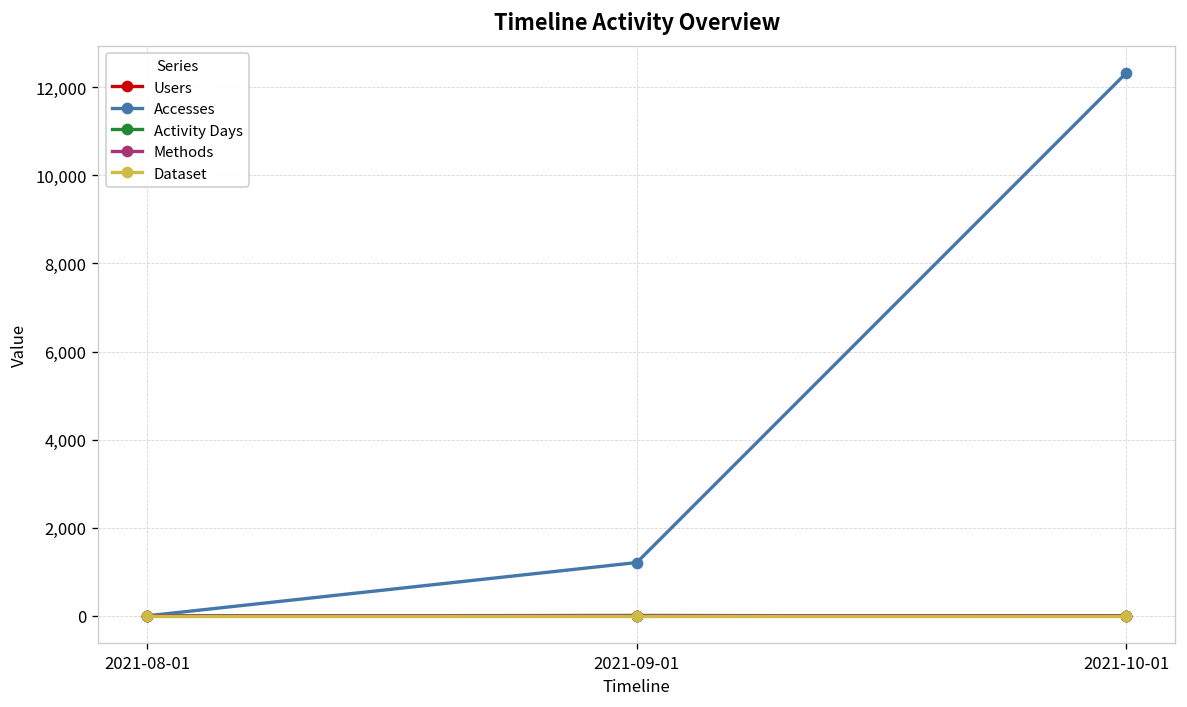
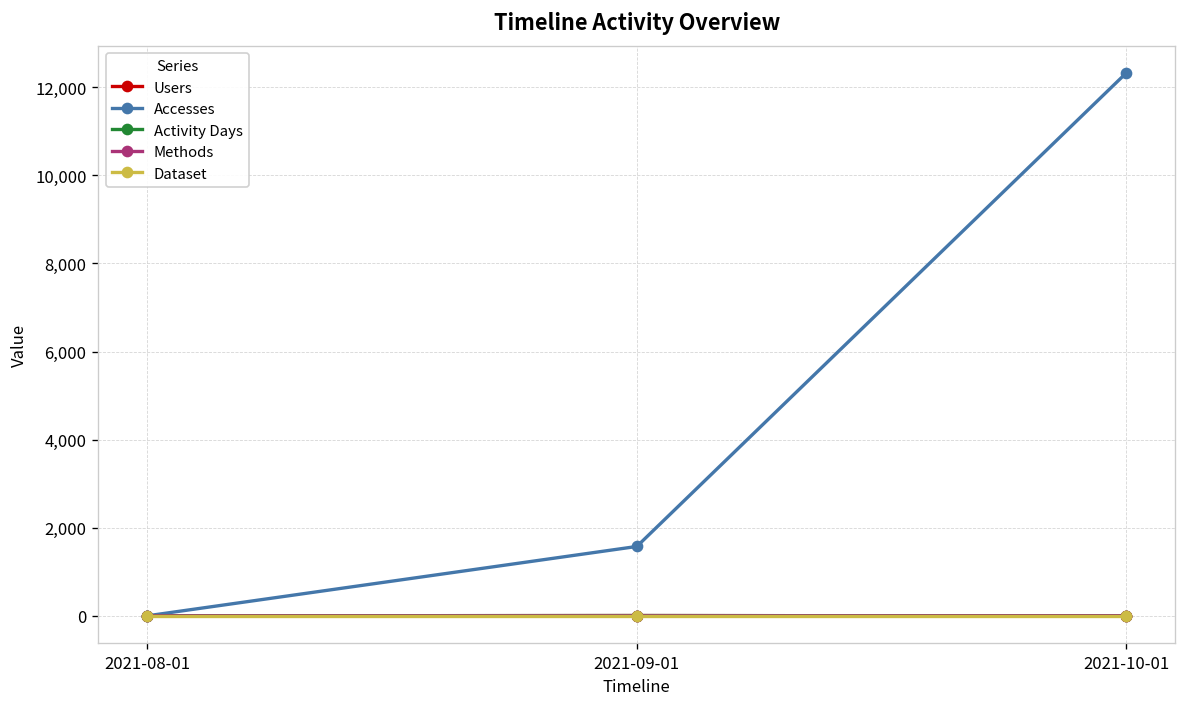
Accesses, 2021-09-01: 1,200 -> 1,600
